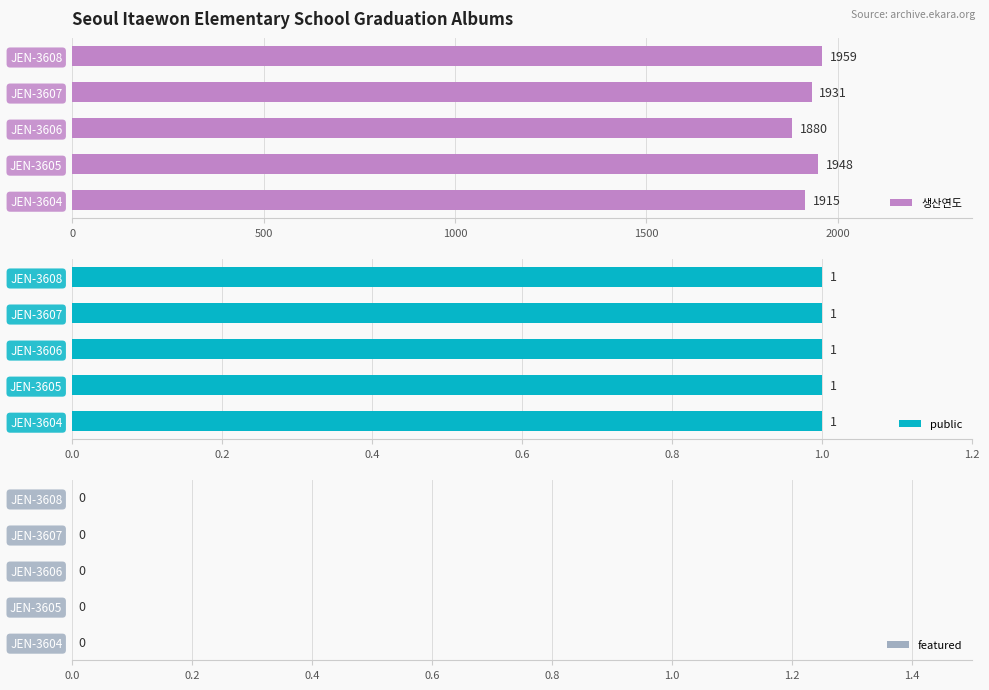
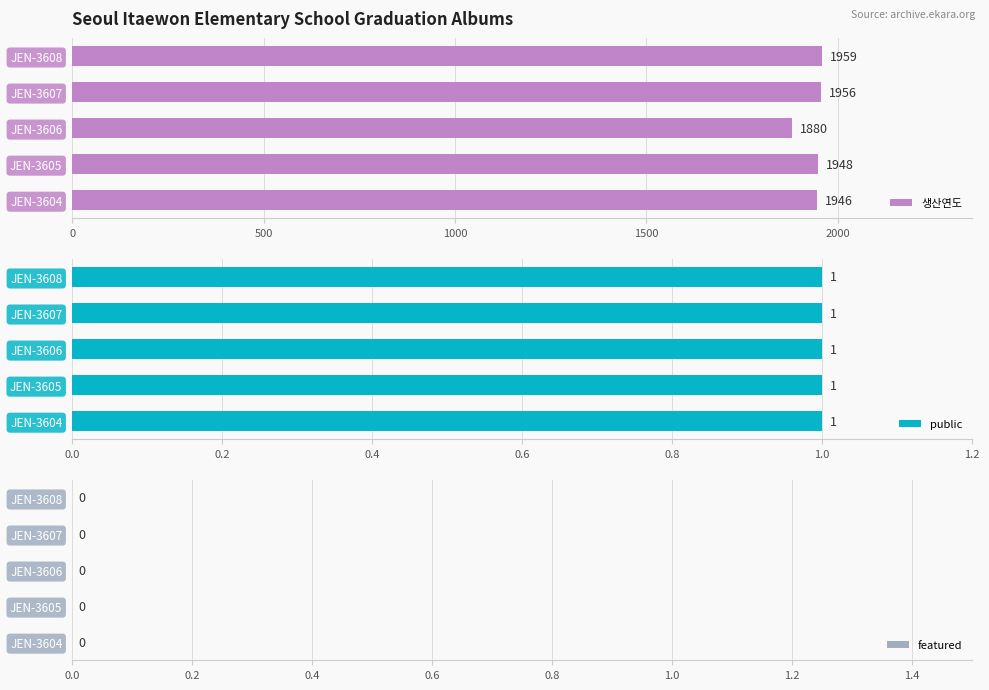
Seoul Itaewon Elementary School Graduation Albums, JEN-3607: 1931 -> 1956
Seoul Itaewon Elementary School Graduation Albums, JEN-3604: 1915 -> 1946
